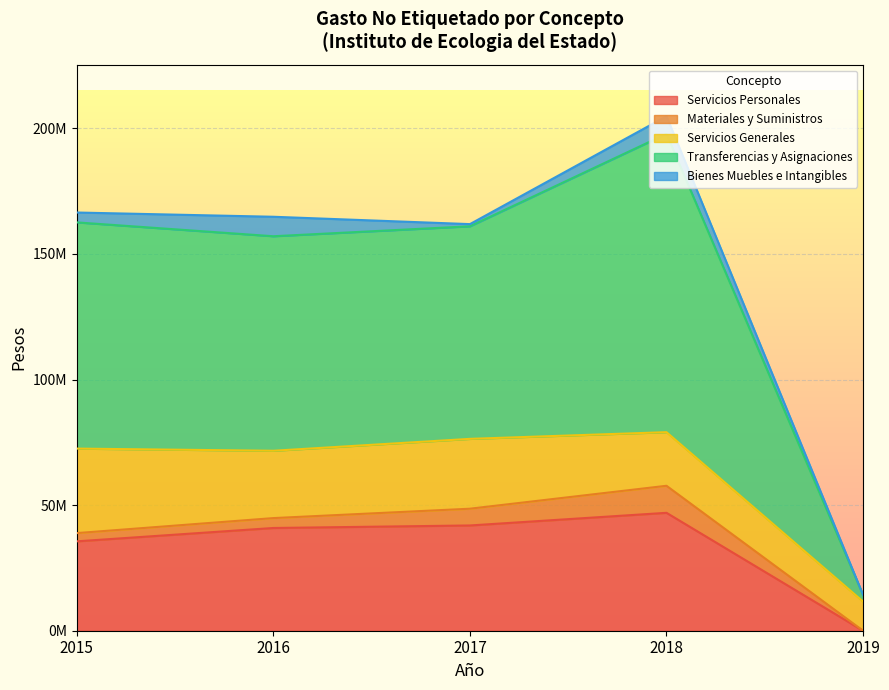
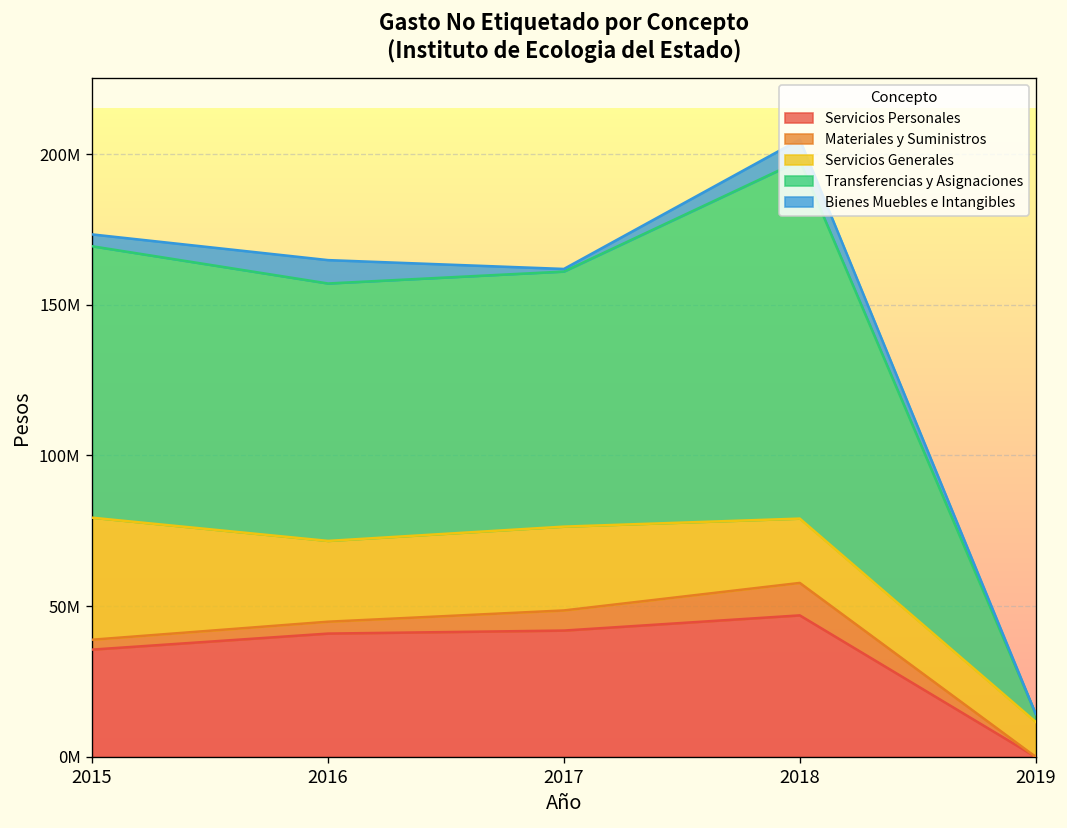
Servicios Generales, 2015: 34000000 -> 40000000
